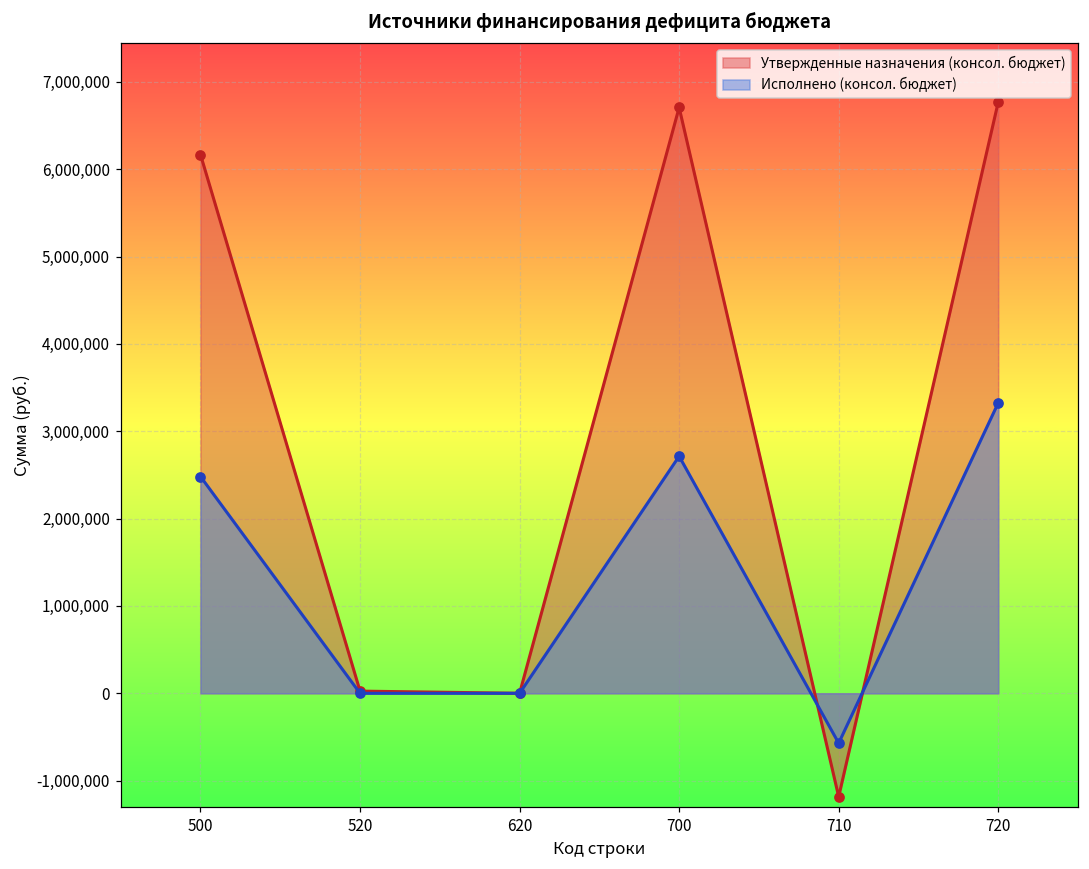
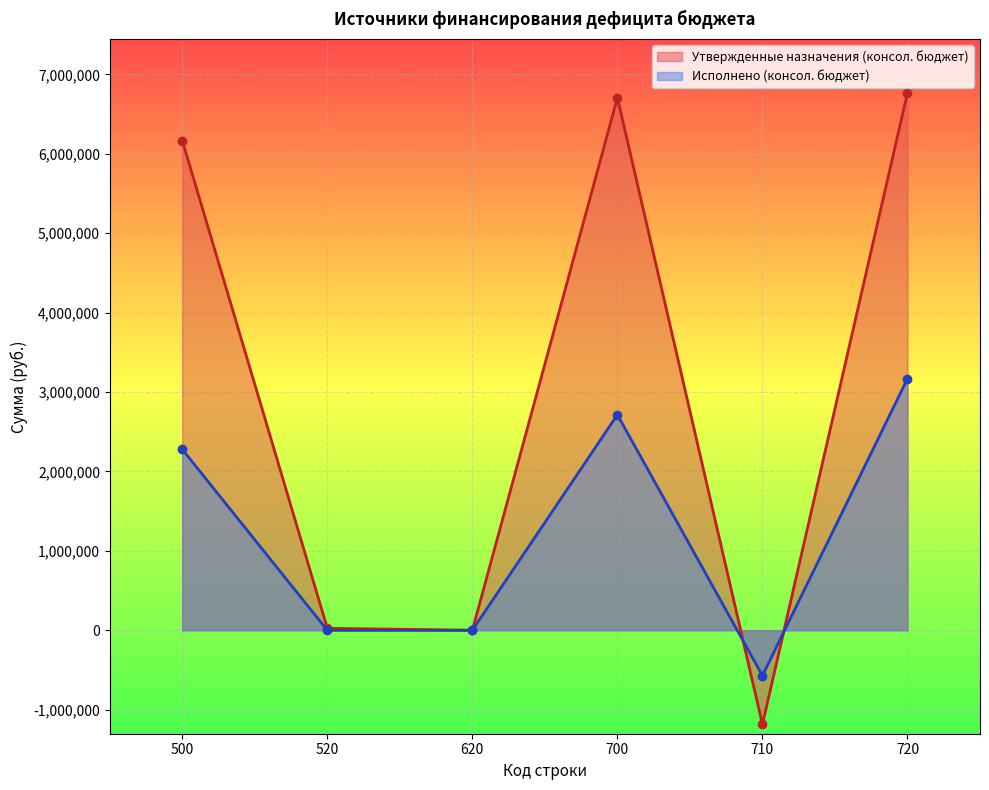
Исполнено (консол. бюджет), 500: 2,500,000 -> 2,300,000
Исполнено (консол. бюджет), 720: 3,300,000 -> 3,200,000
